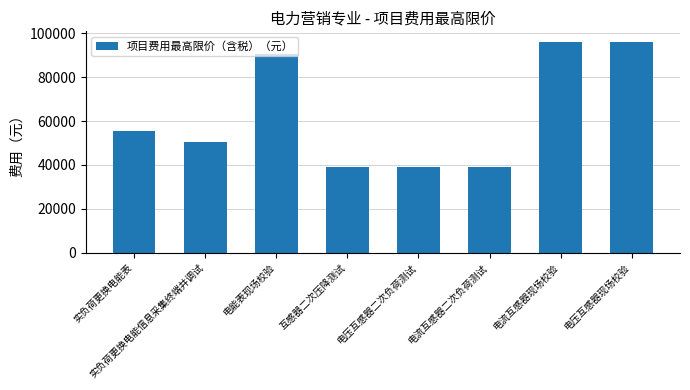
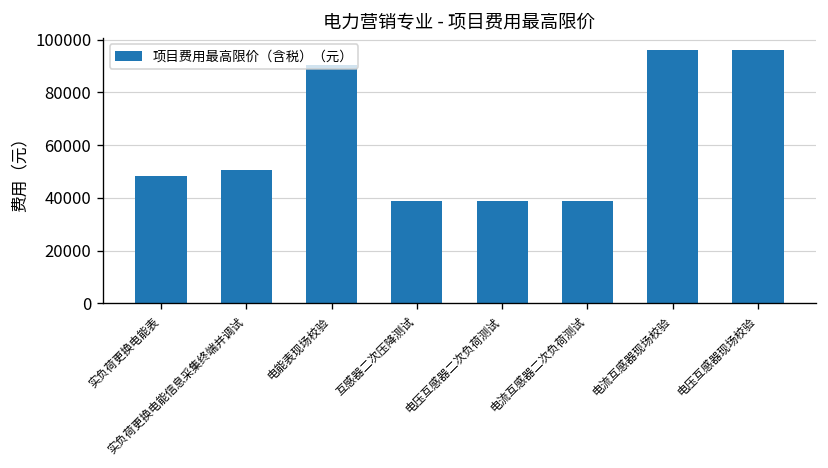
实负荷更换电能表: 55000 -> 49000
